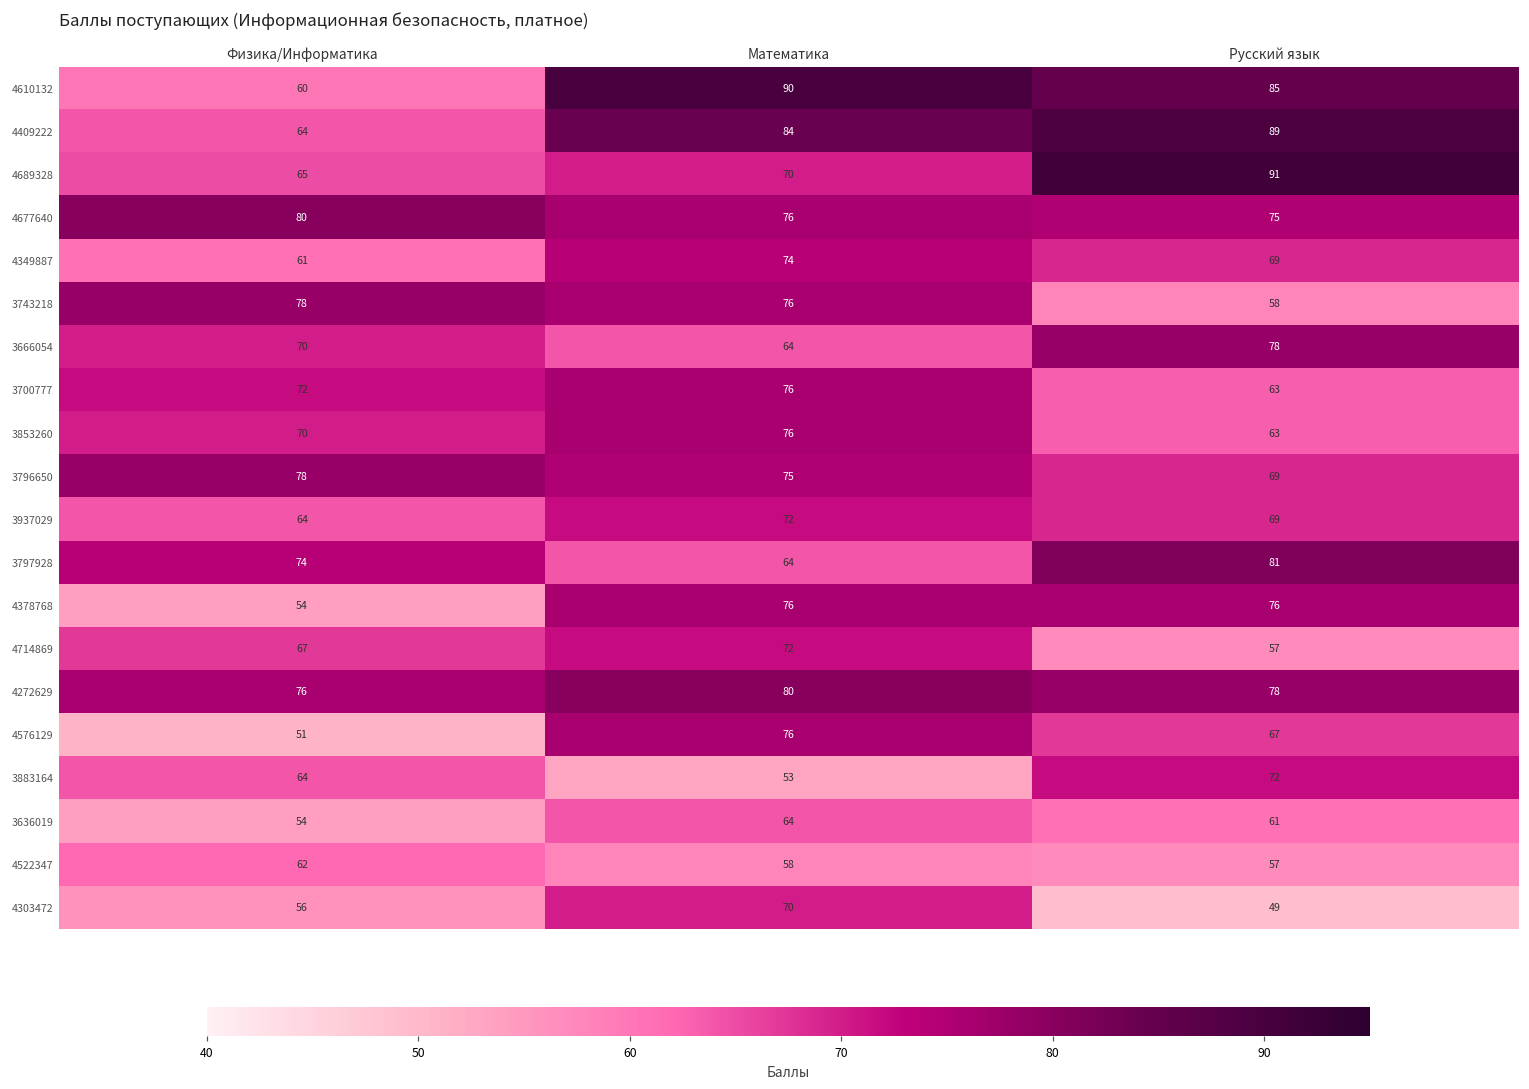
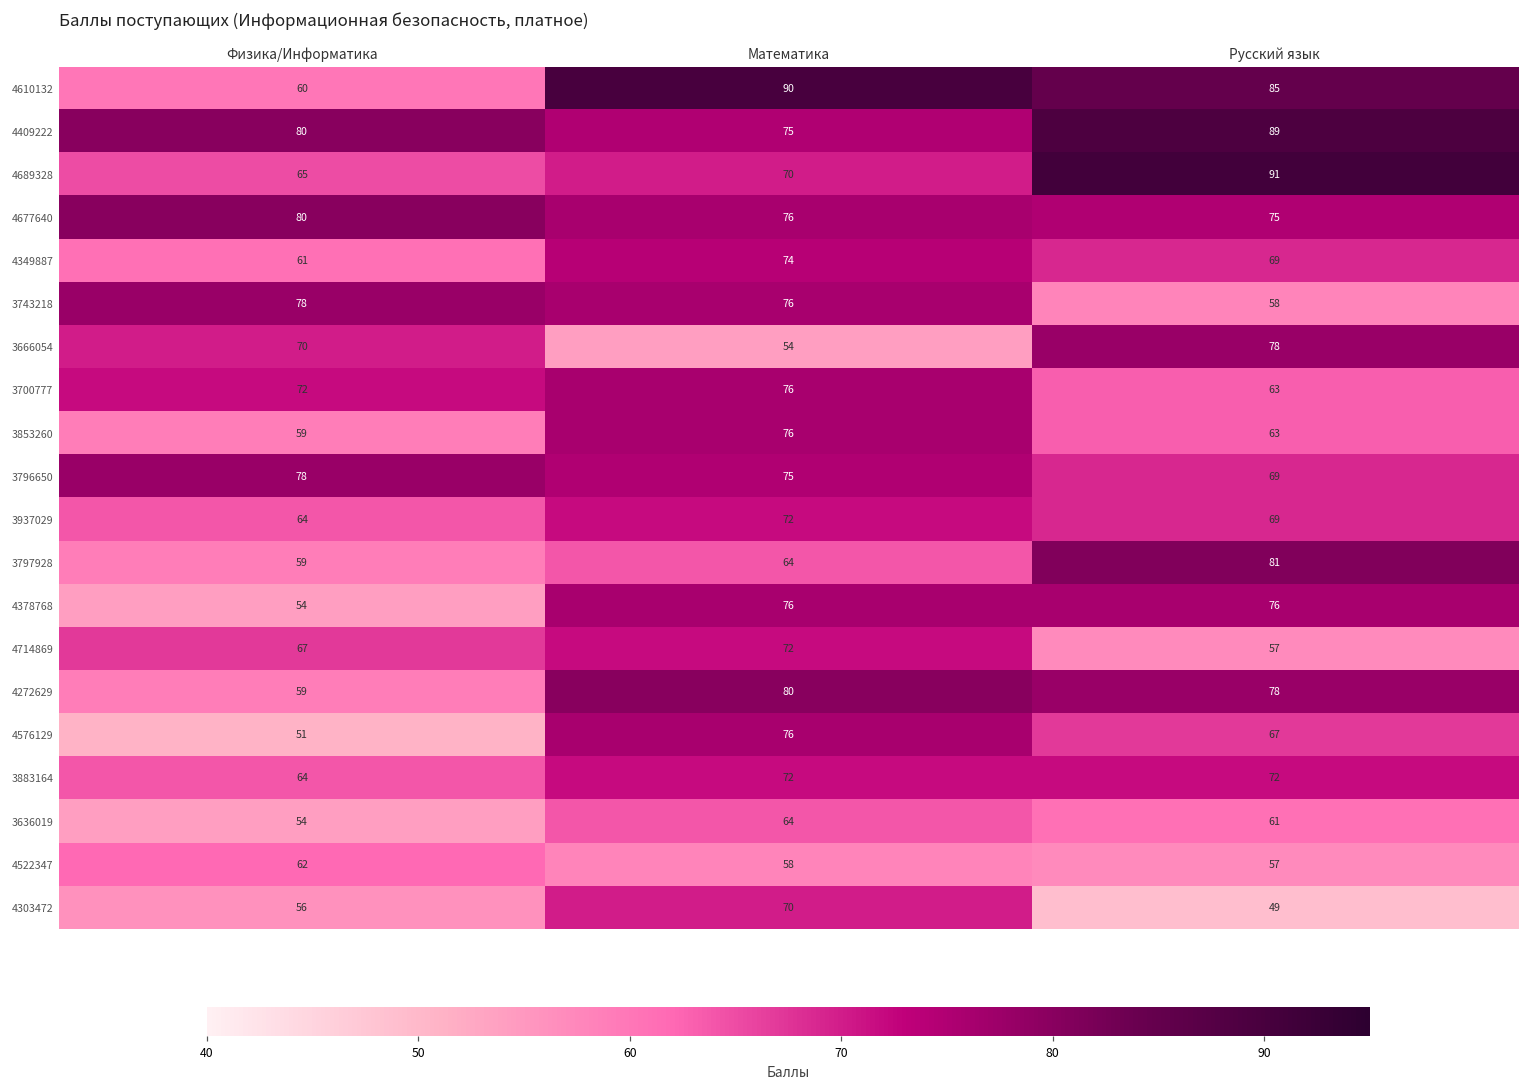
4409222, Физика/Информатика: 64 -> 80
4409222, Математика: 84 -> 75
3666054, Математика: 64 -> 54
3853260, Физика/Информатика: 70 -> 59
3797928, Физика/Информатика: 74 -> 59
4272629, Физика/Информатика: 76 -> 59
3883164, Математика: 53 -> 72
